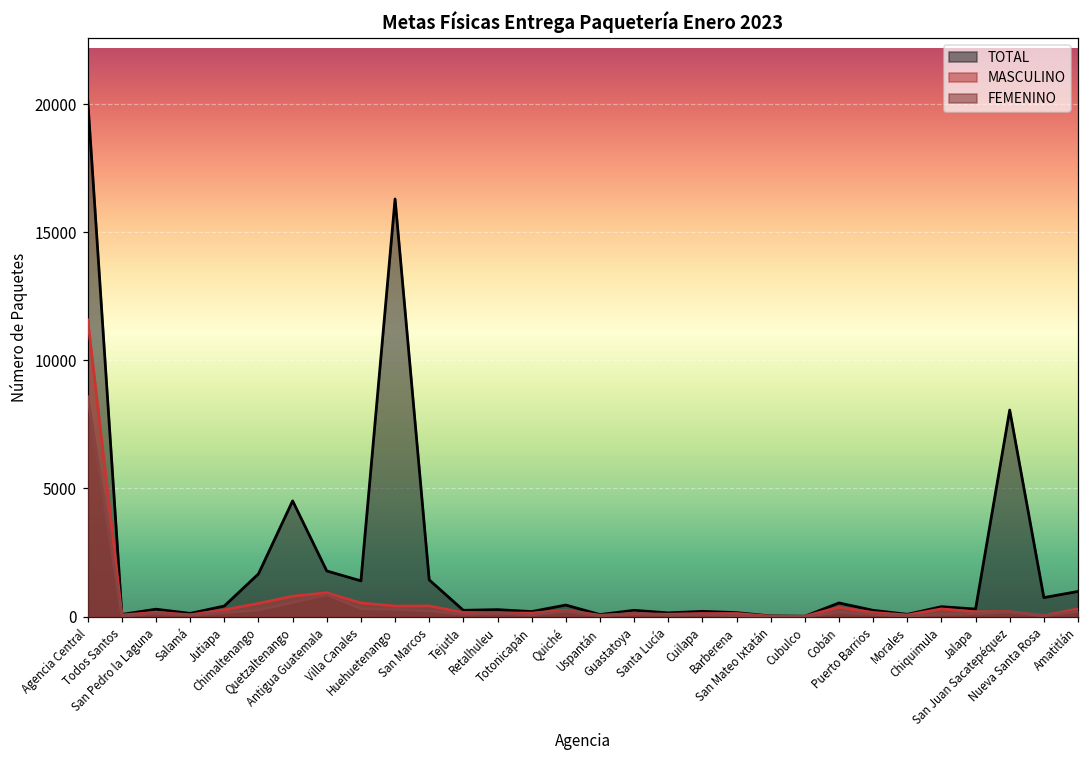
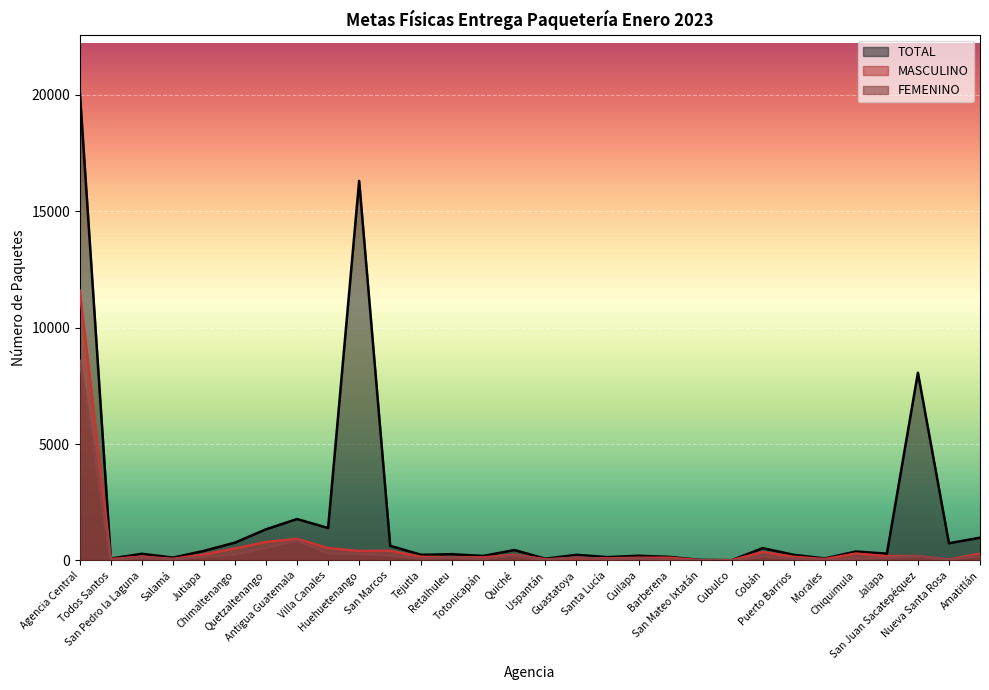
TOTAL, Chimaltenango: 1700 -> 800
TOTAL, Quetzaltenango: 4500 -> 1300
TOTAL, San Marcos: 1400 -> 600
